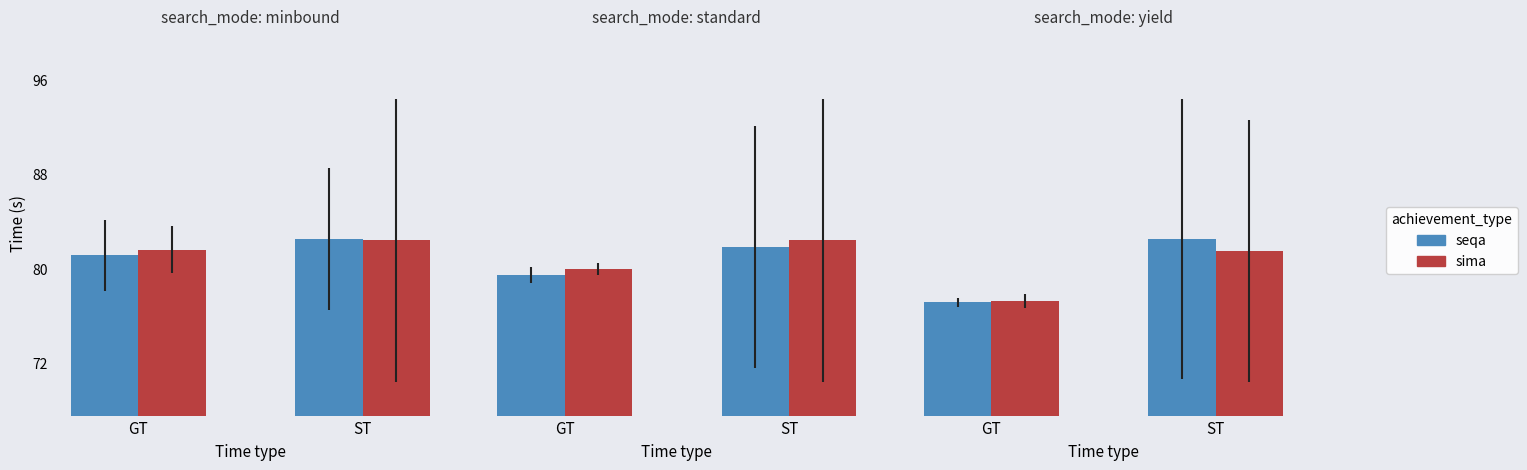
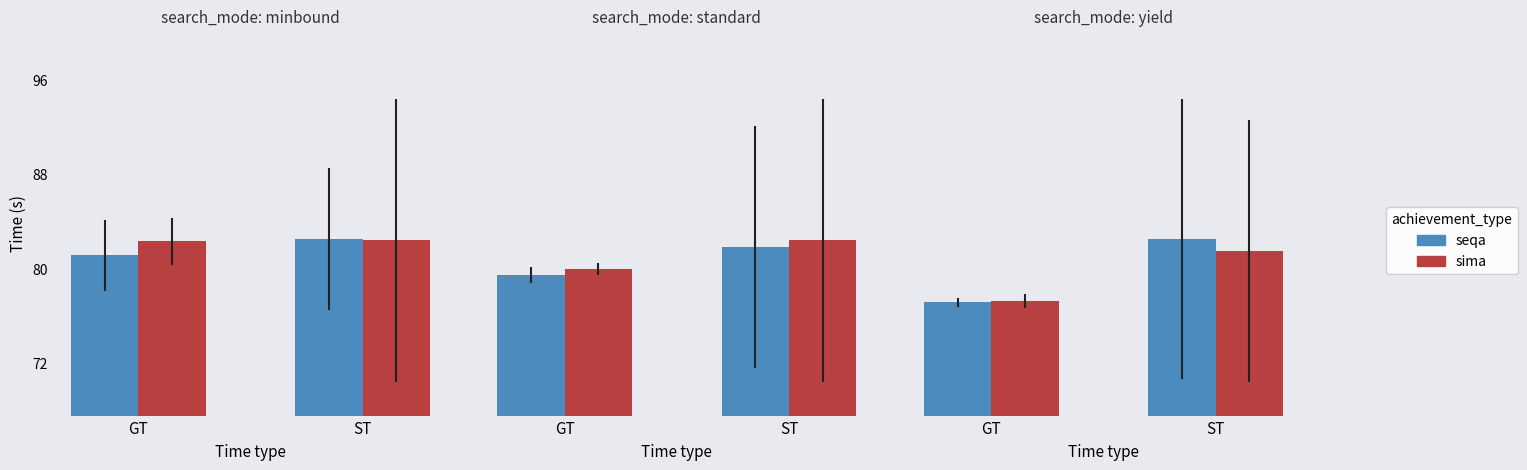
search_mode: minbound, sima, GT: 81.6 -> 82.3
